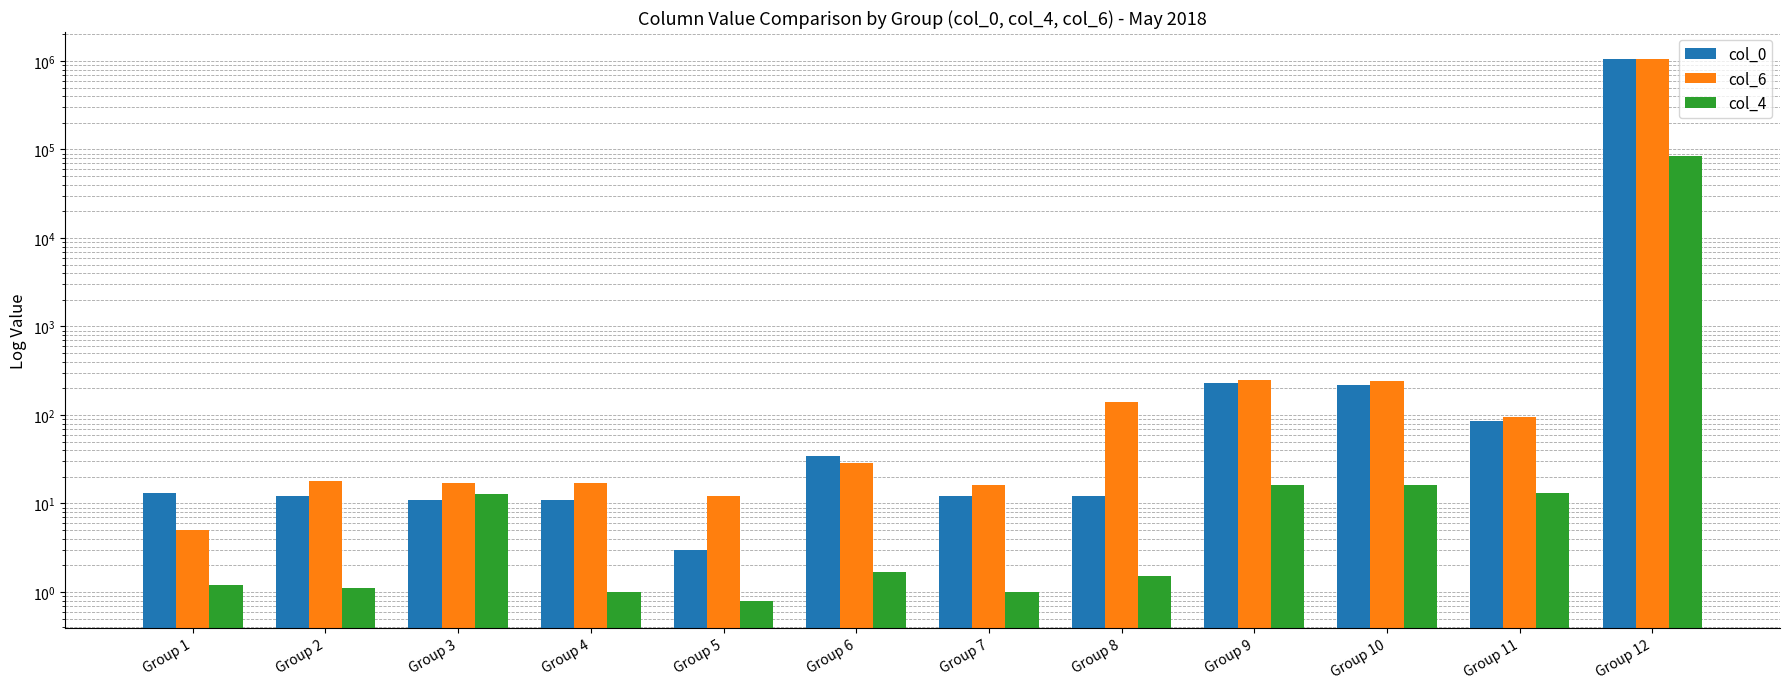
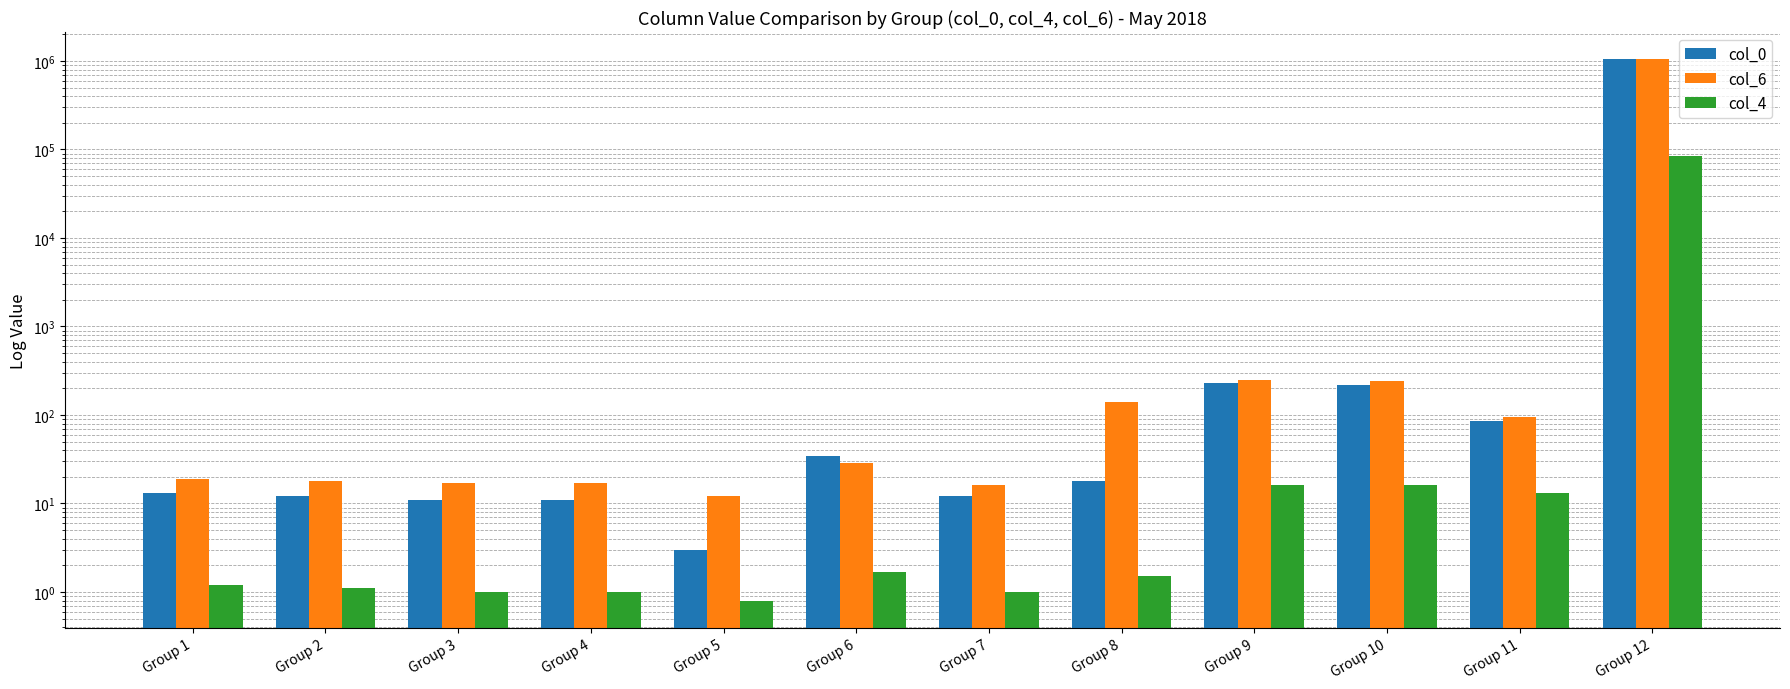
col_6, Group 1: 5 -> 19
col_4, Group 3: 13 -> 1.0
col_0, Group 8: 12 -> 18
